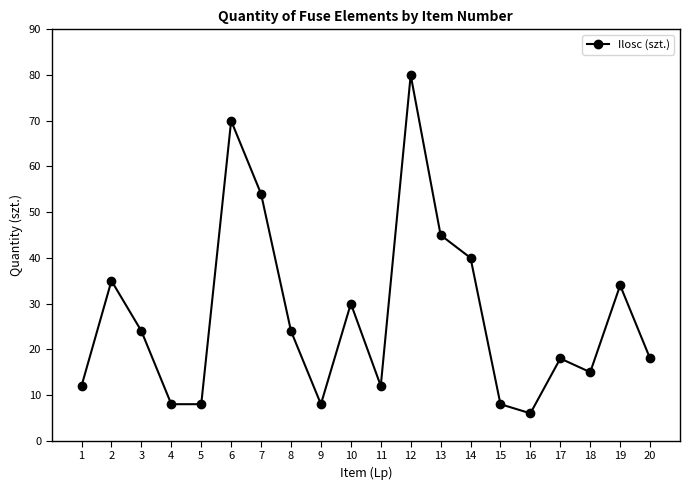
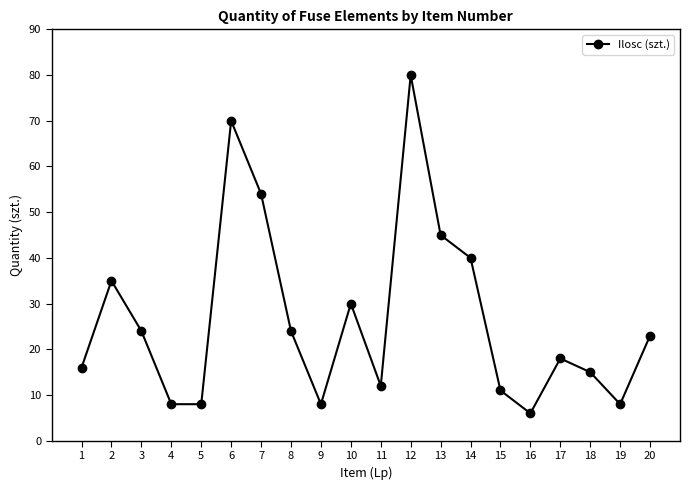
1: 12 -> 16
15: 8 -> 11
19: 34 -> 8
20: 18 -> 23
